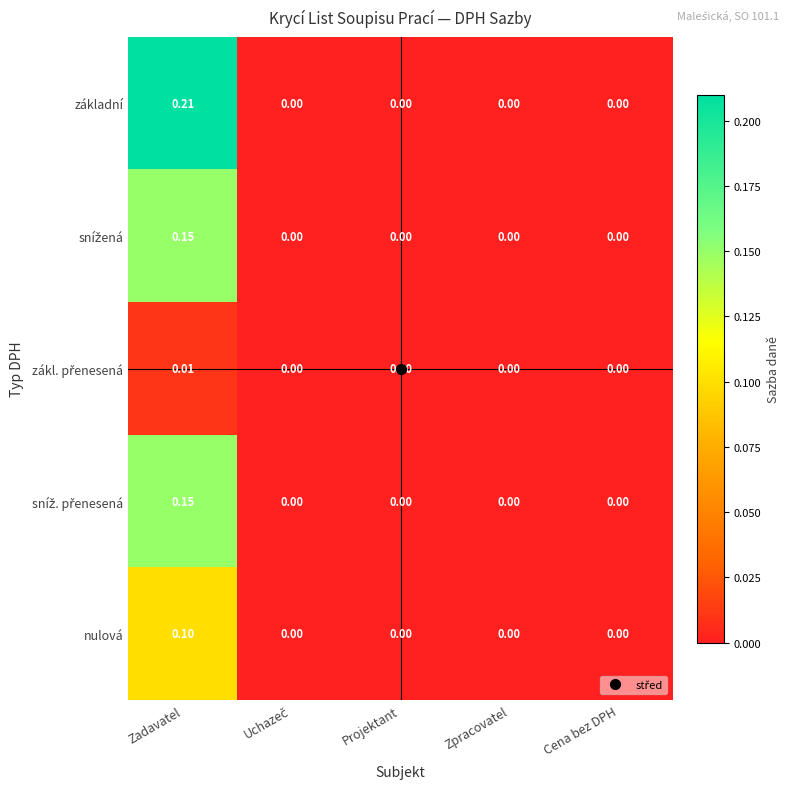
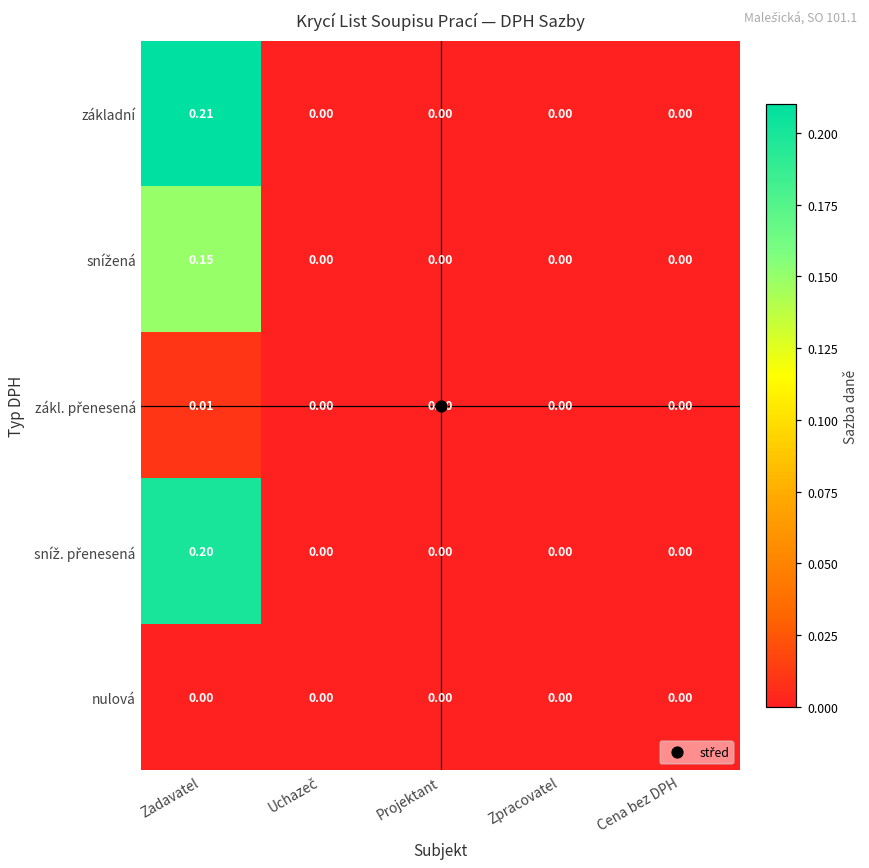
sníž. přenesená, Zadavatel: 0.15 -> 0.20
nulová, Zadavatel: 0.10 -> 0.00
